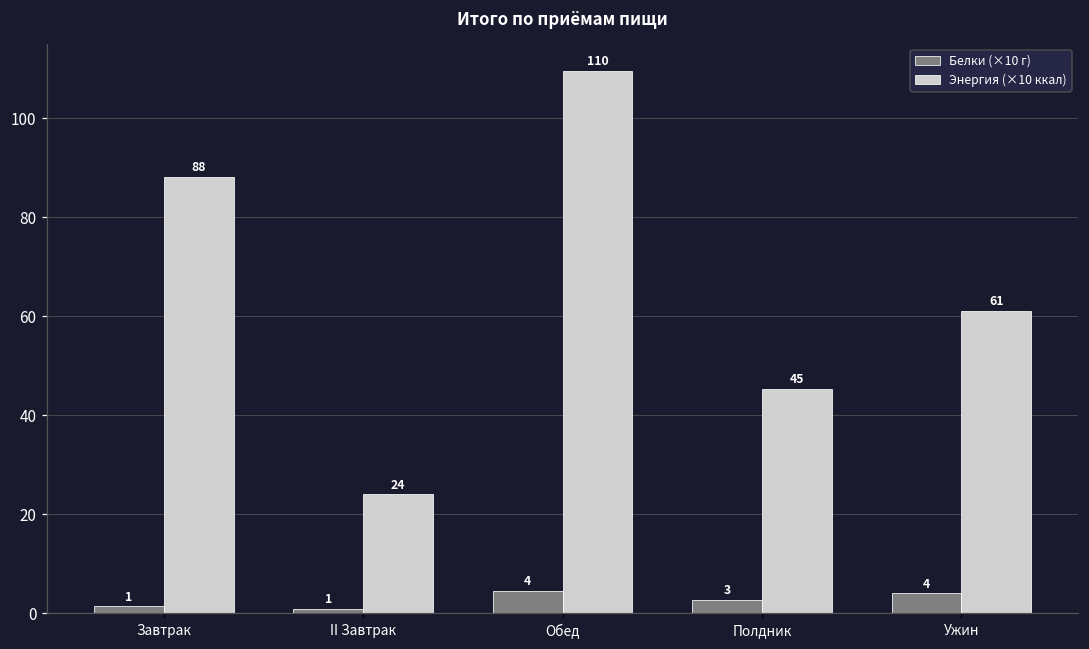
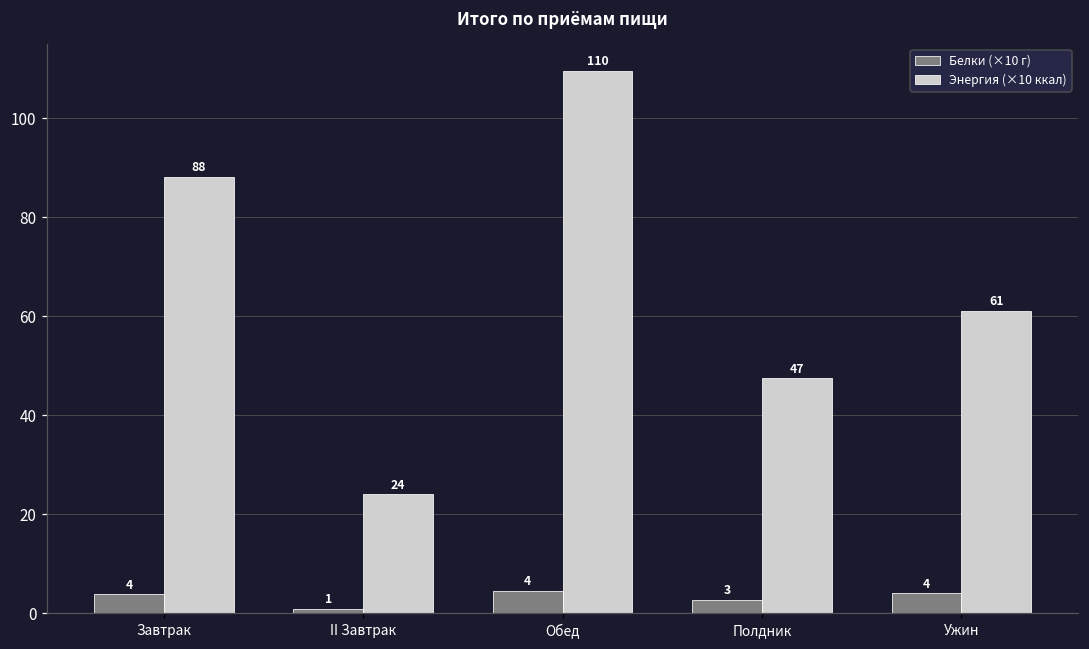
Белки (×10 г), Завтрак: 1 -> 4
Энергия (×10 ккал), Полдник: 45 -> 47
